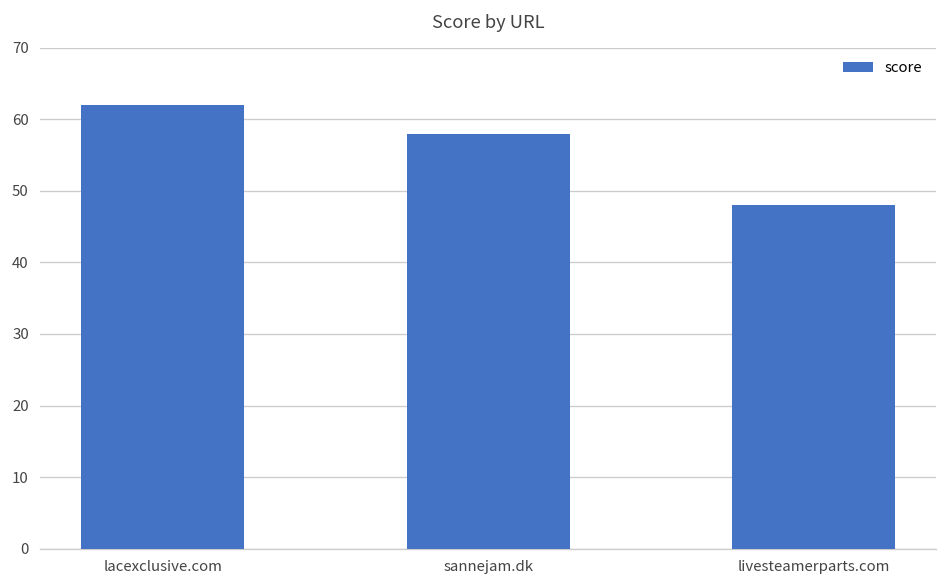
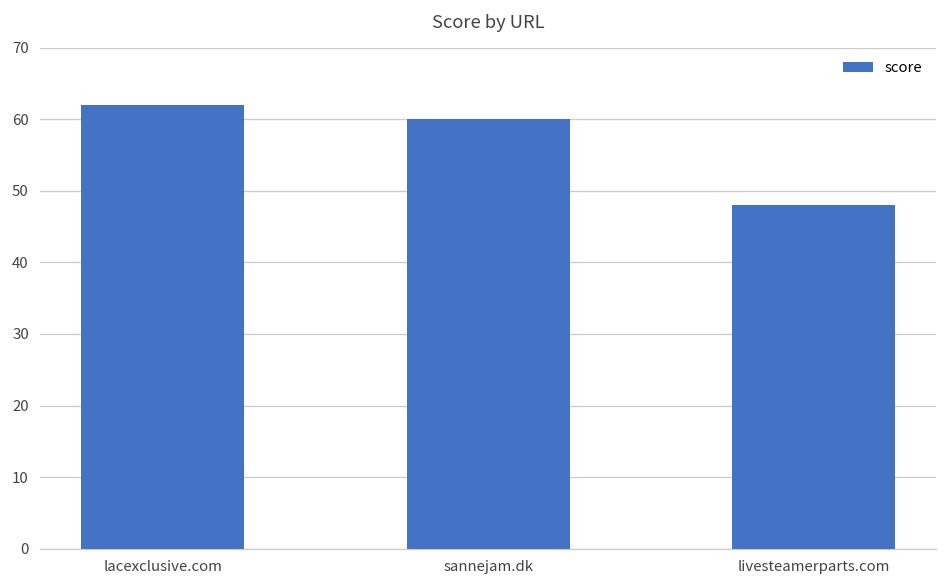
sannejam.dk: 58 -> 60
